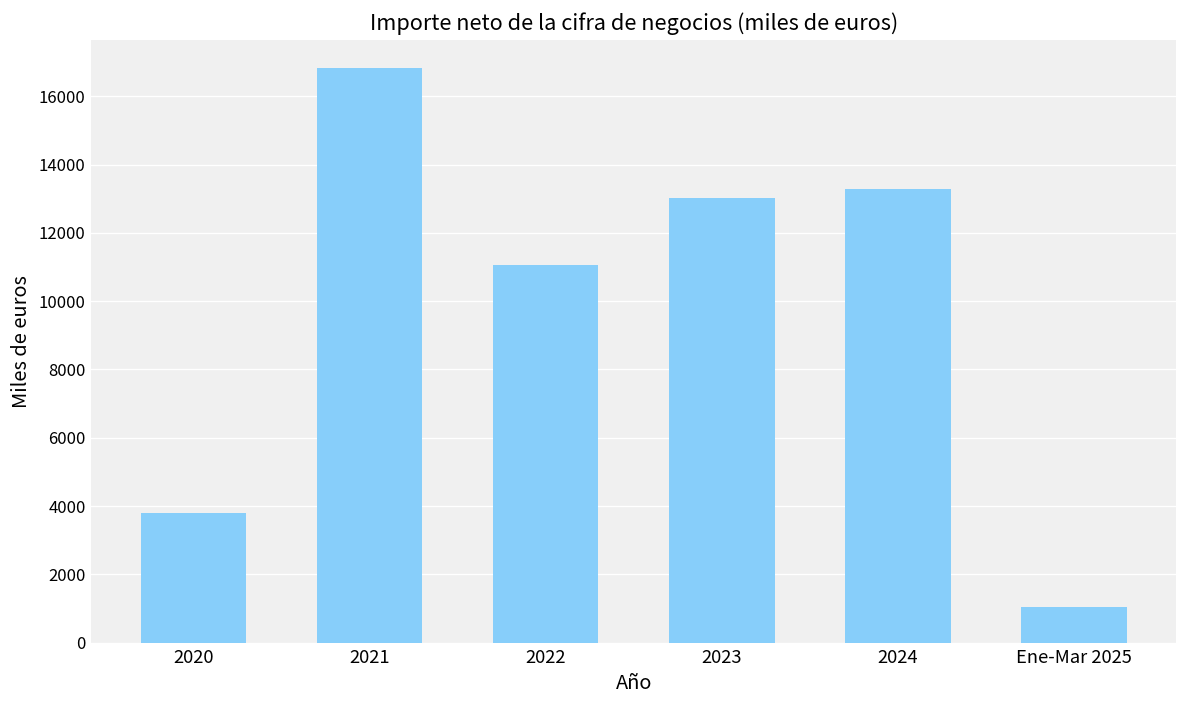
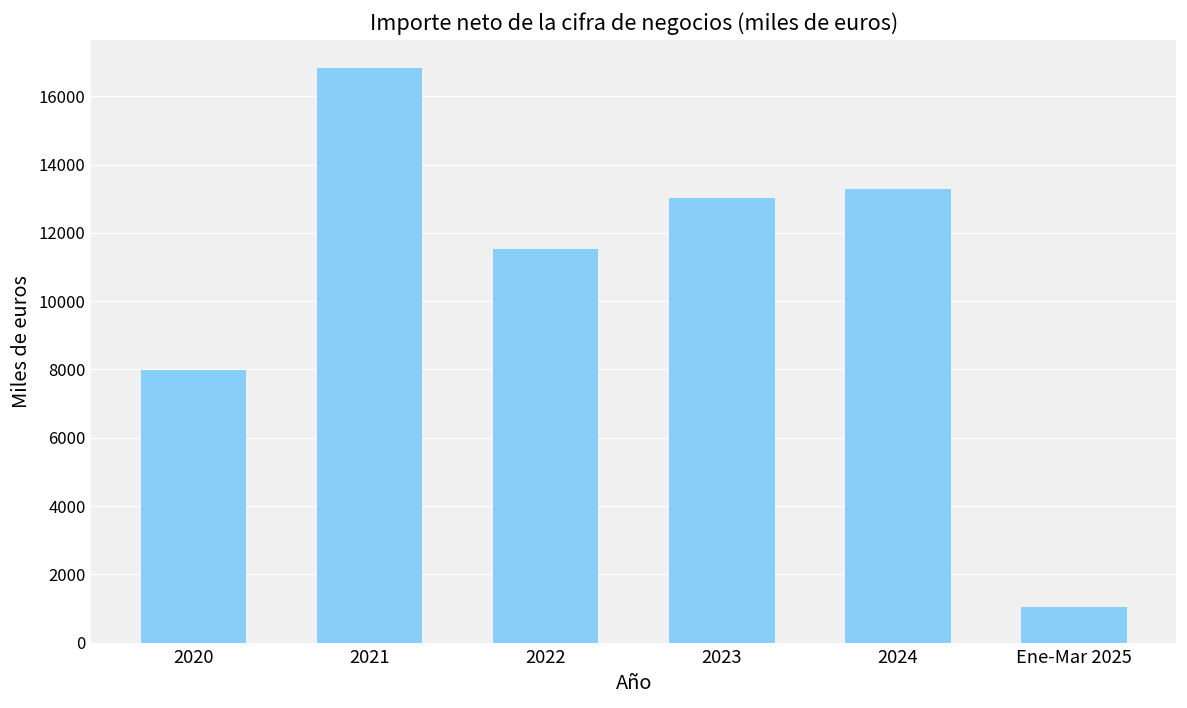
2020: 3800 -> 8000
2022: 11100 -> 11500
